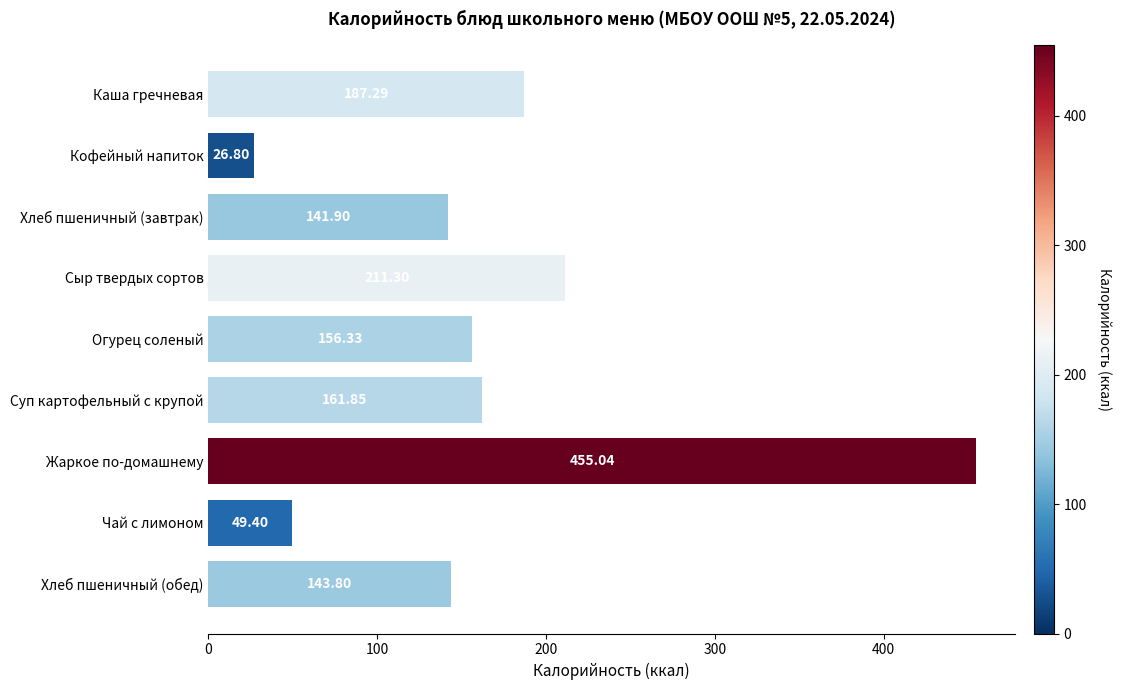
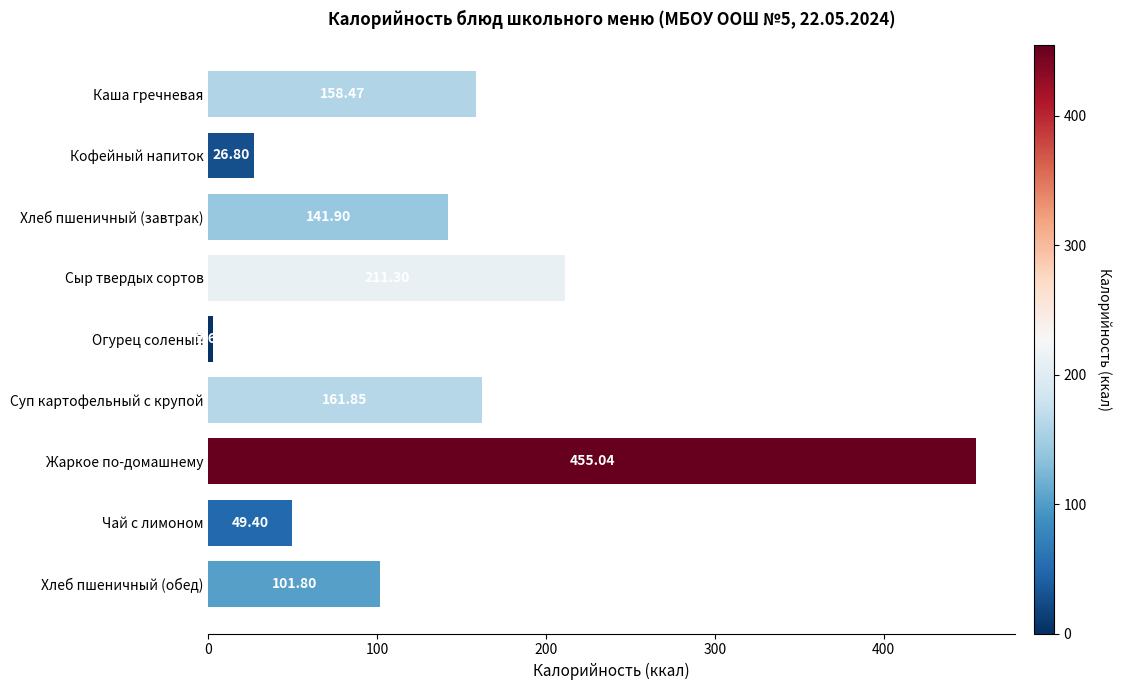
Каша гречневая: 187 -> 158
Огурец соленый: 156 -> 3
Хлеб пшеничный (обед): 143.80 -> 101.80
